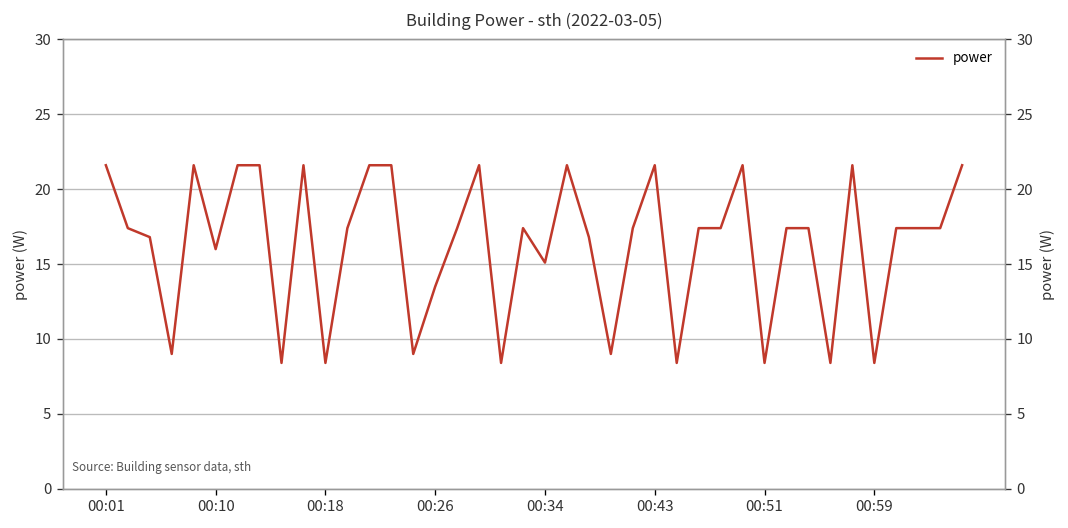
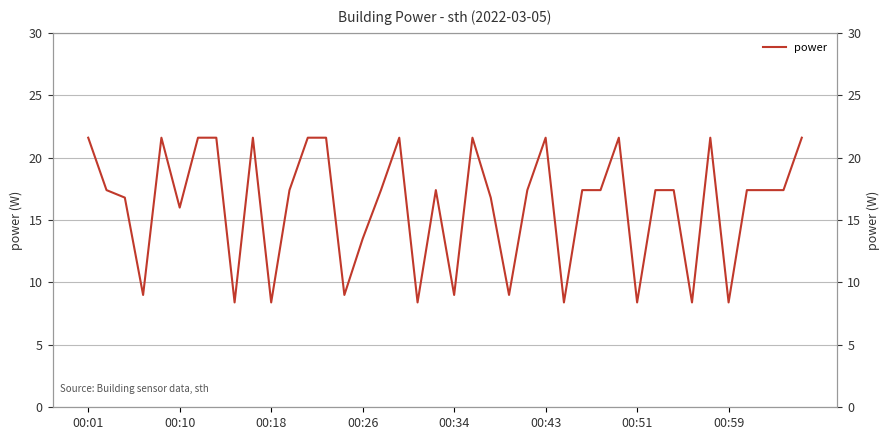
00:34: 15.1 -> 9.0
